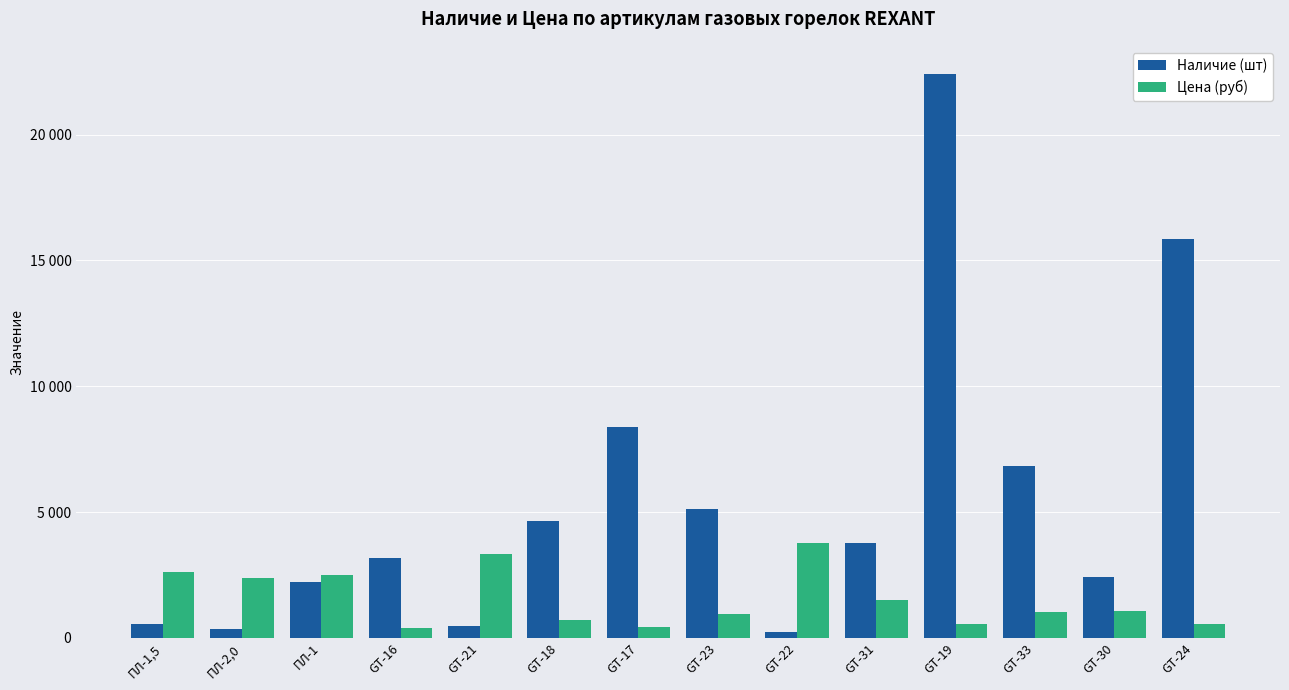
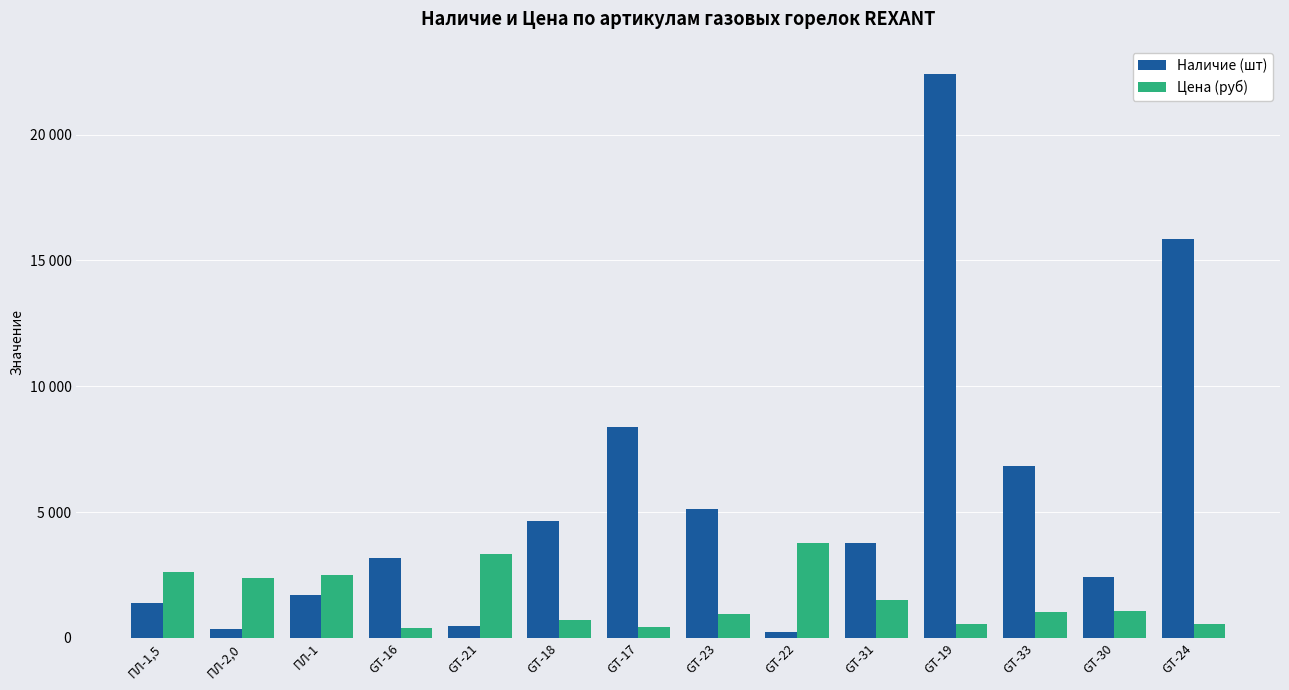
Наличие (шт), ПЛ-1,5: 600 -> 1400
Наличие (шт), ПЛ-1: 2200 -> 1700
